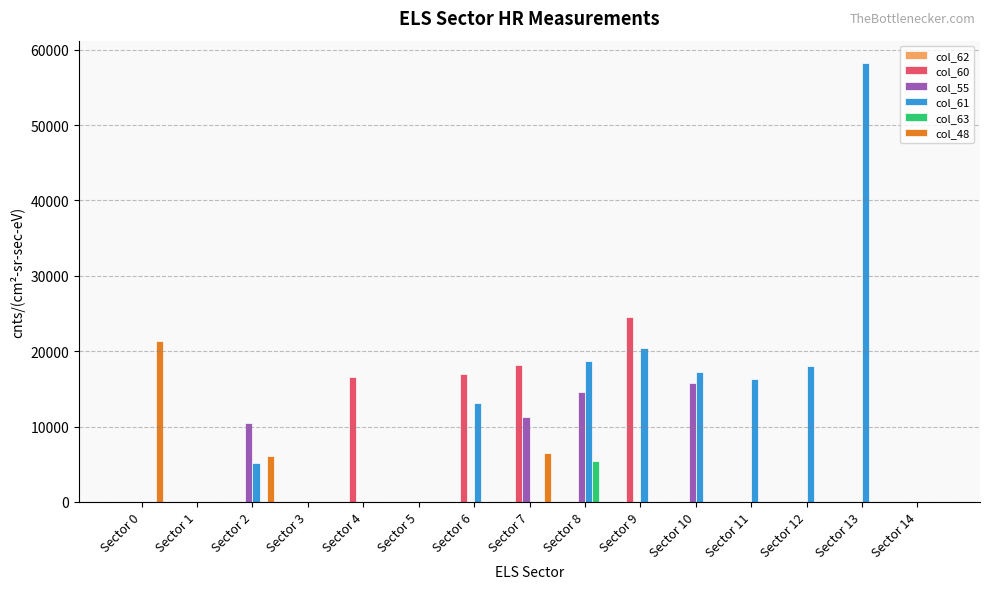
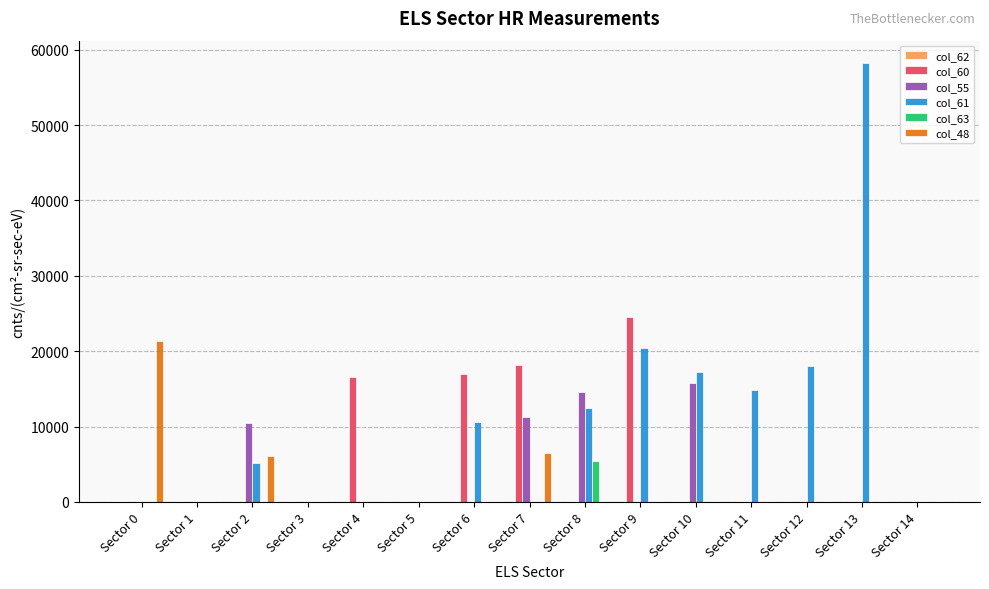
col_61, Sector 6: 13000 -> 11000
col_61, Sector 8: 19000 -> 12000
col_61, Sector 11: 16000 -> 15000
